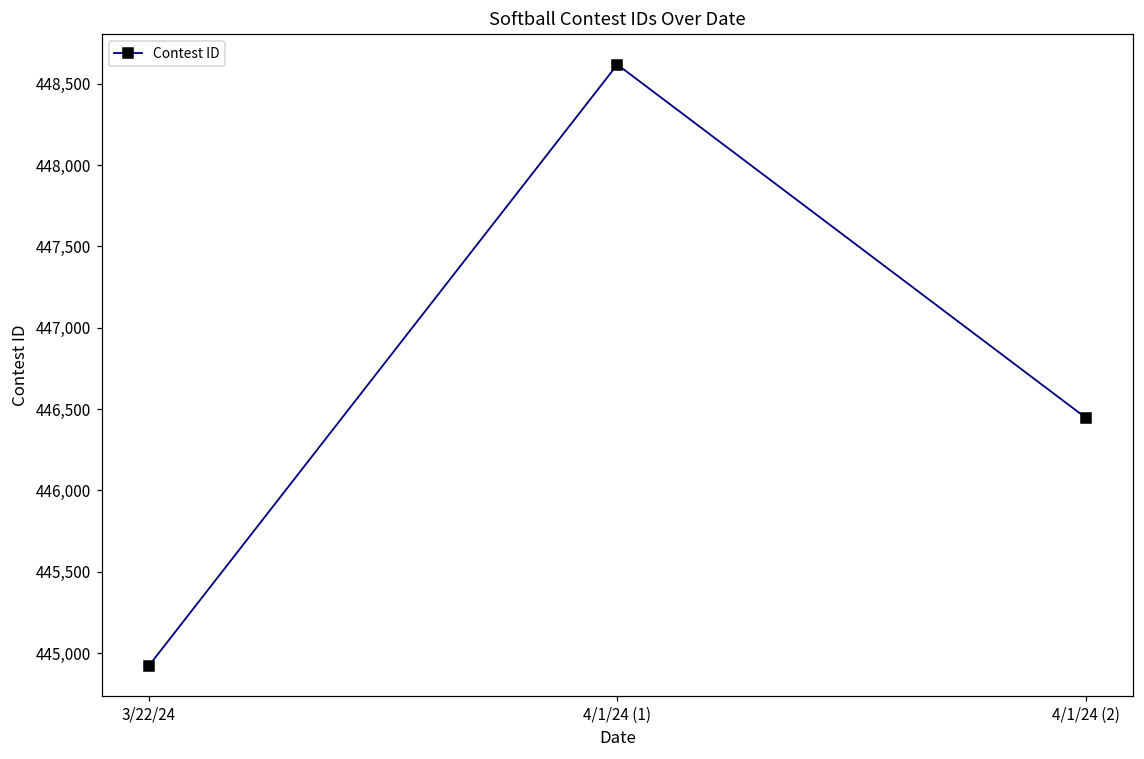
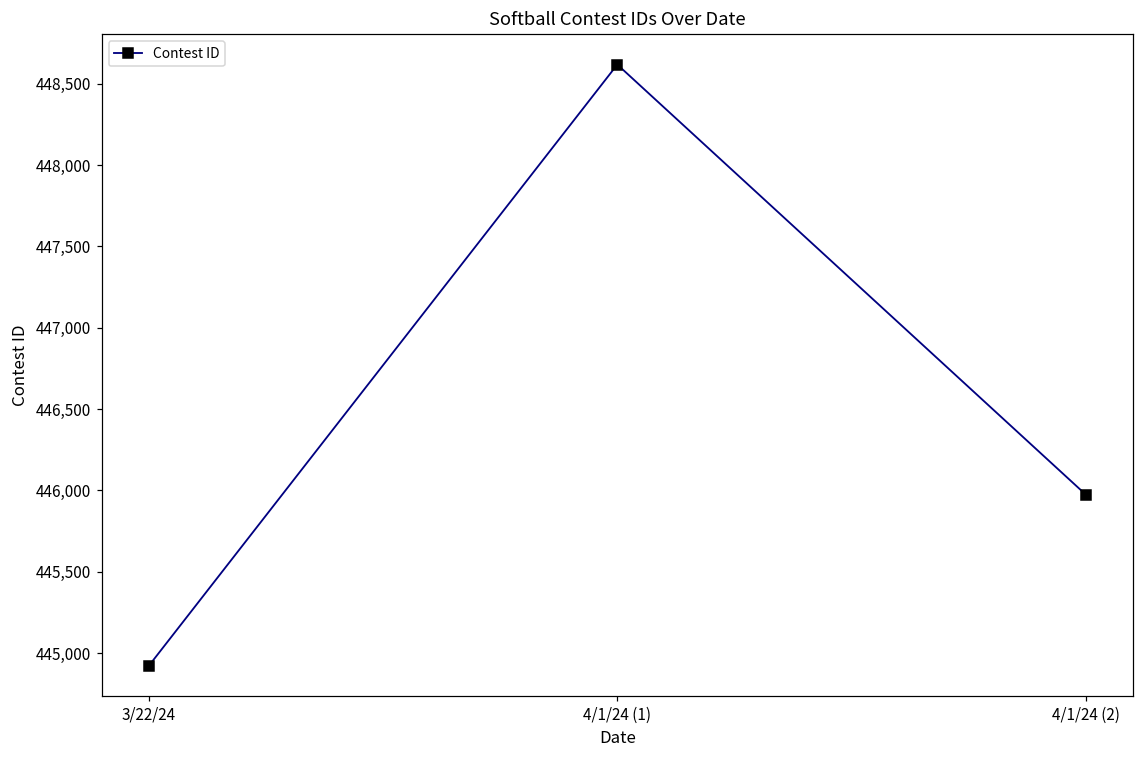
4/1/24 (2): 446,450 -> 445,970
